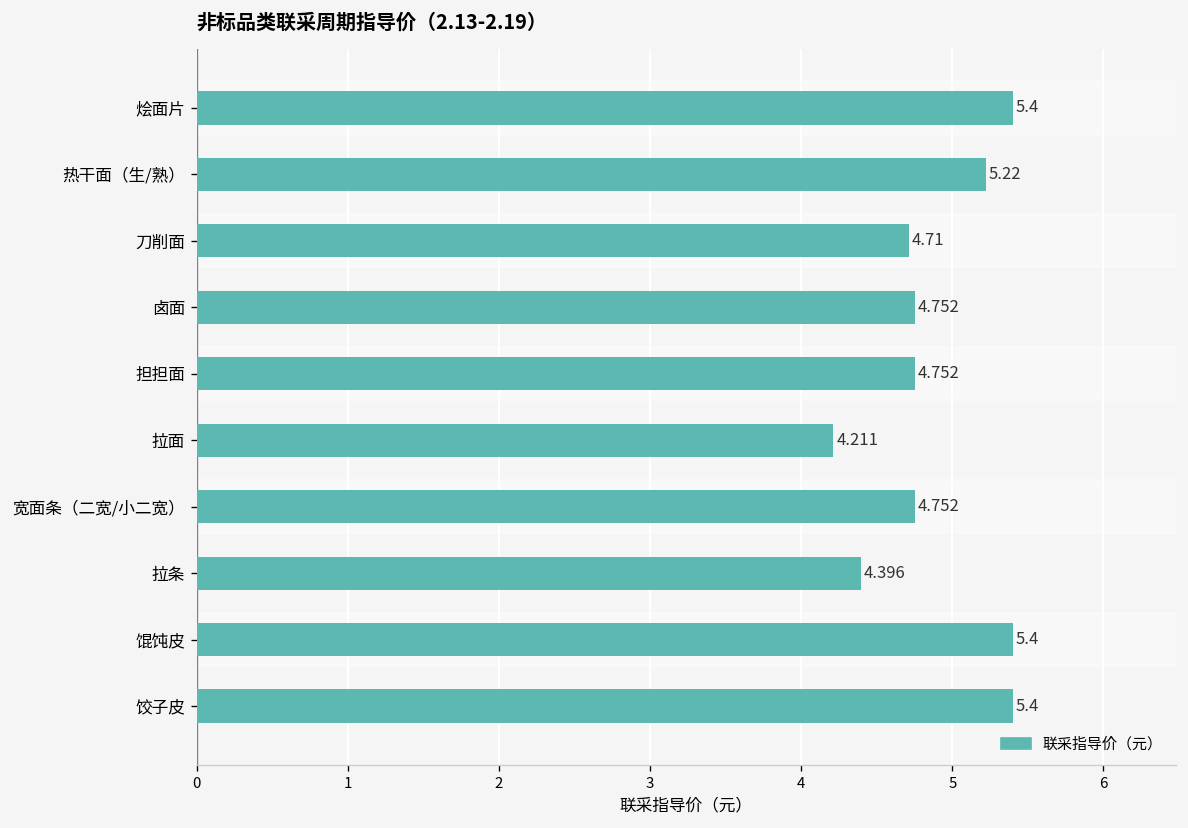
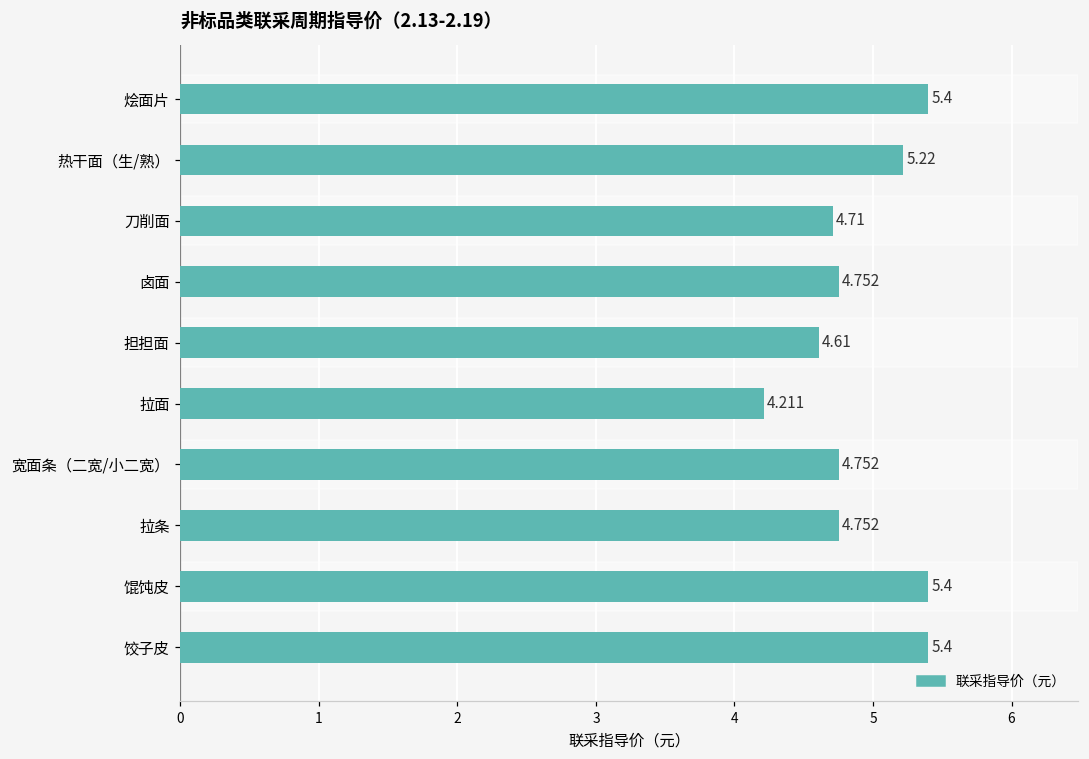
担担面: 4.752 -> 4.61
拉条: 4.396 -> 4.752
